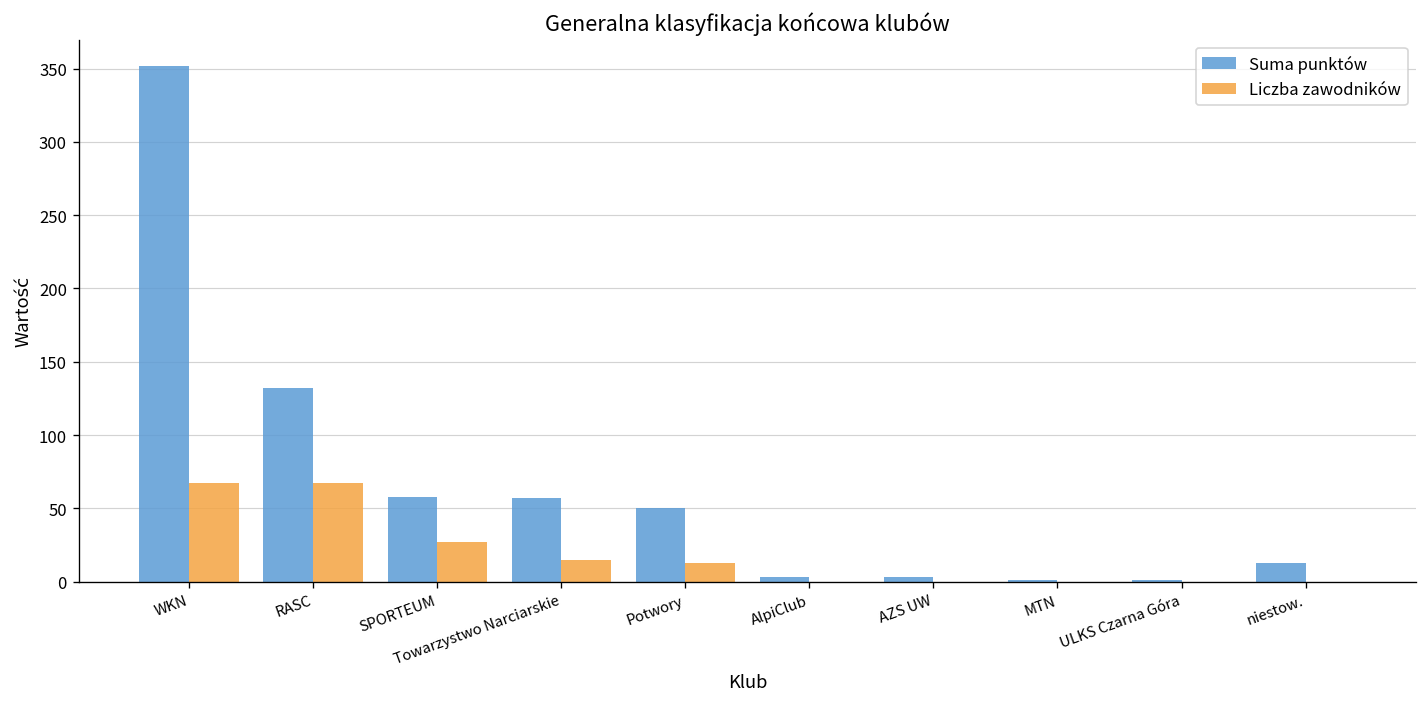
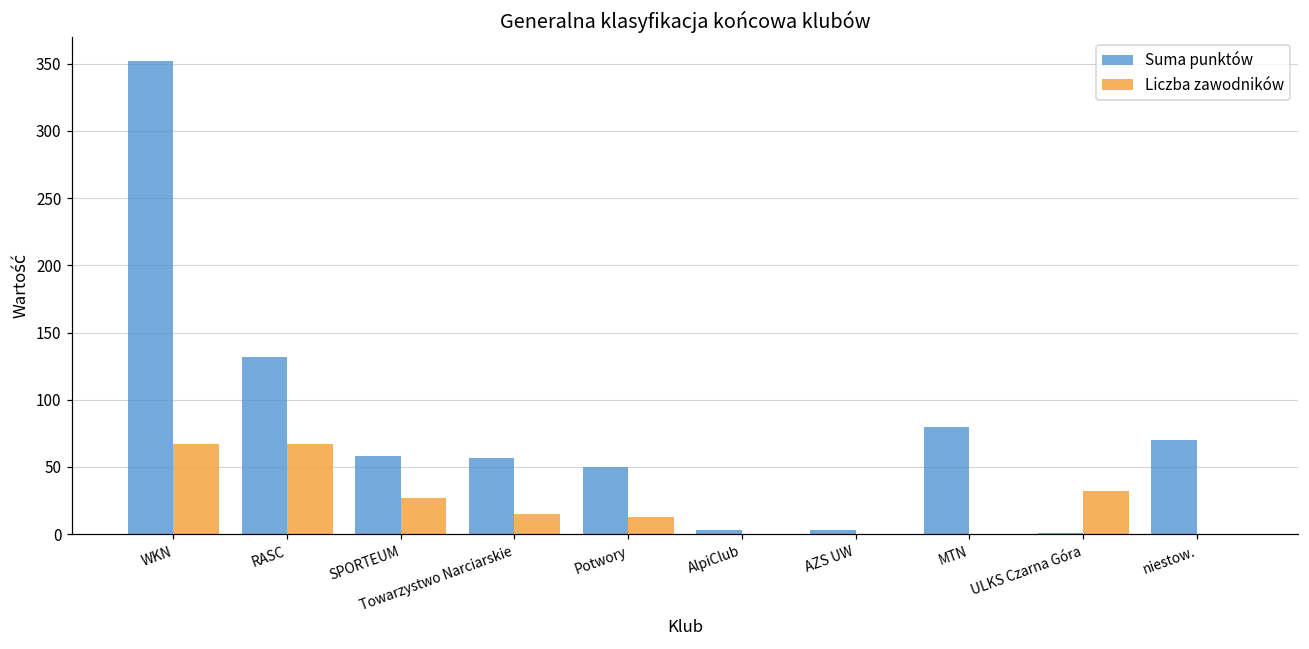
Suma punktów, MTN: 1 -> 80
Liczba zawodników, ULKS Czarna Góra: 0 -> 32
Suma punktów, niestow.: 13 -> 70
